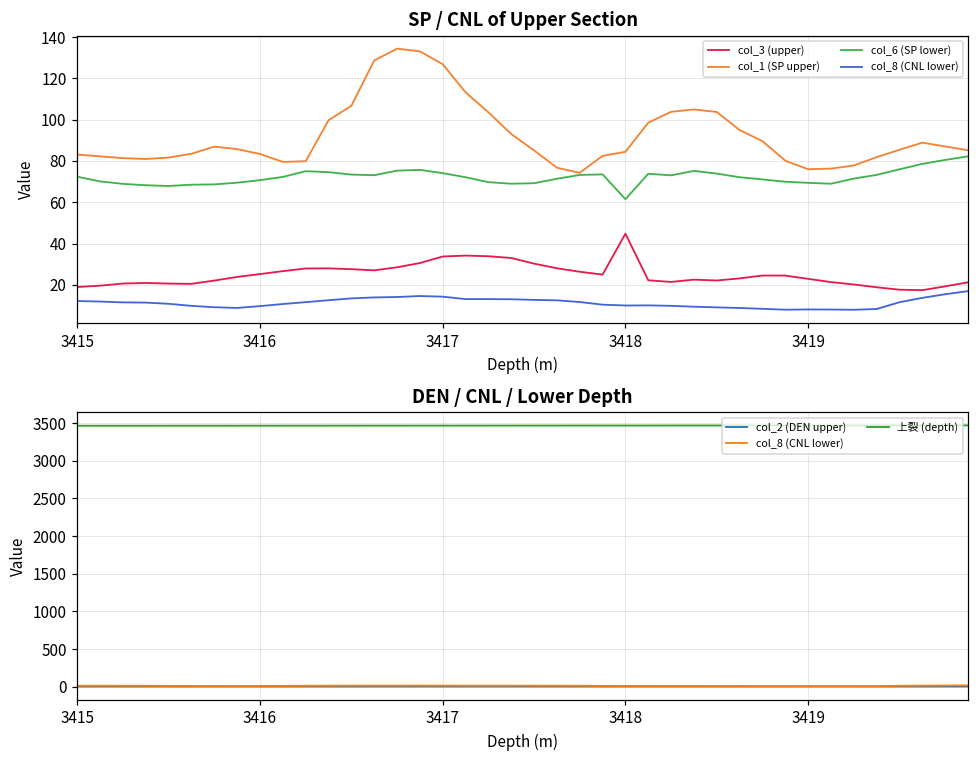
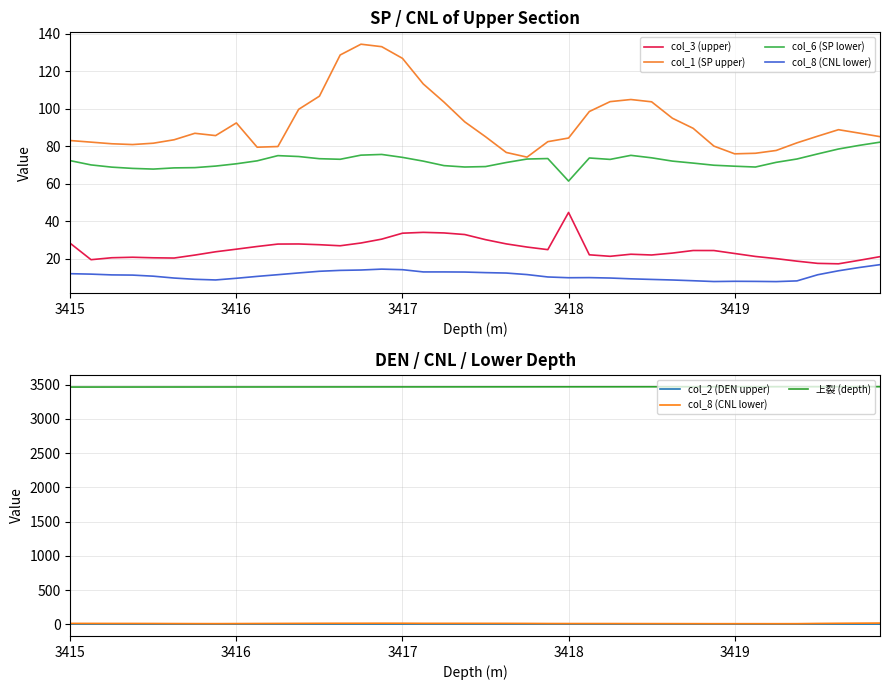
SP / CNL of Upper Section, col_3 (upper), 3415: 19 -> 28
SP / CNL of Upper Section, col_1 (SP upper), 3416: 83 -> 92
